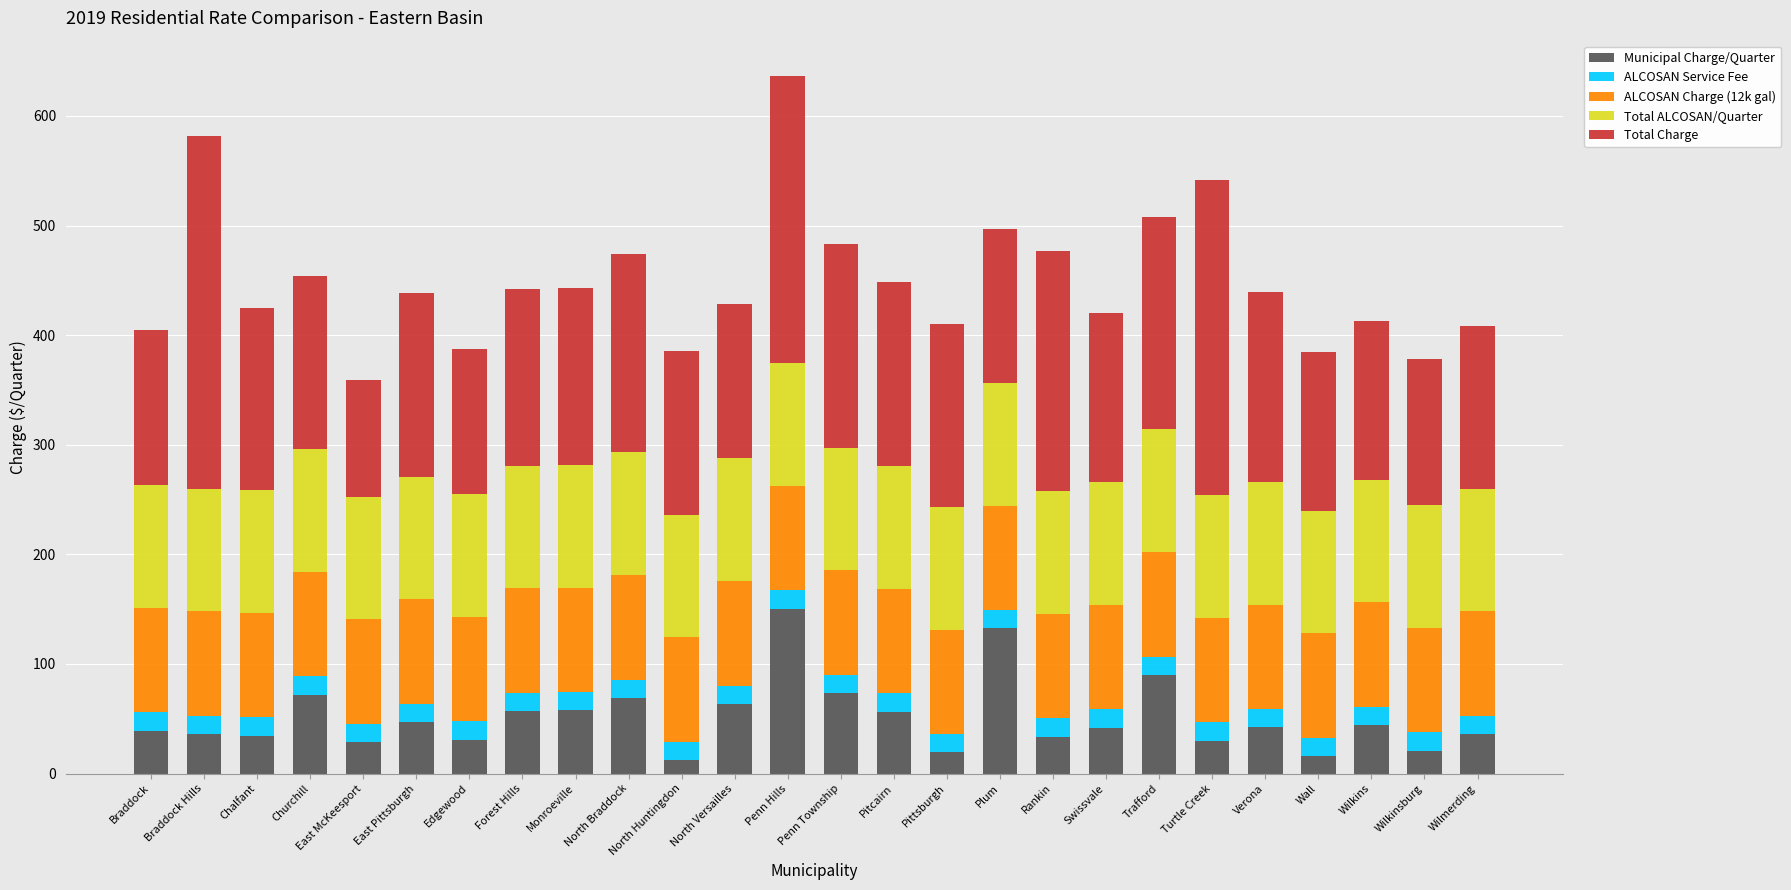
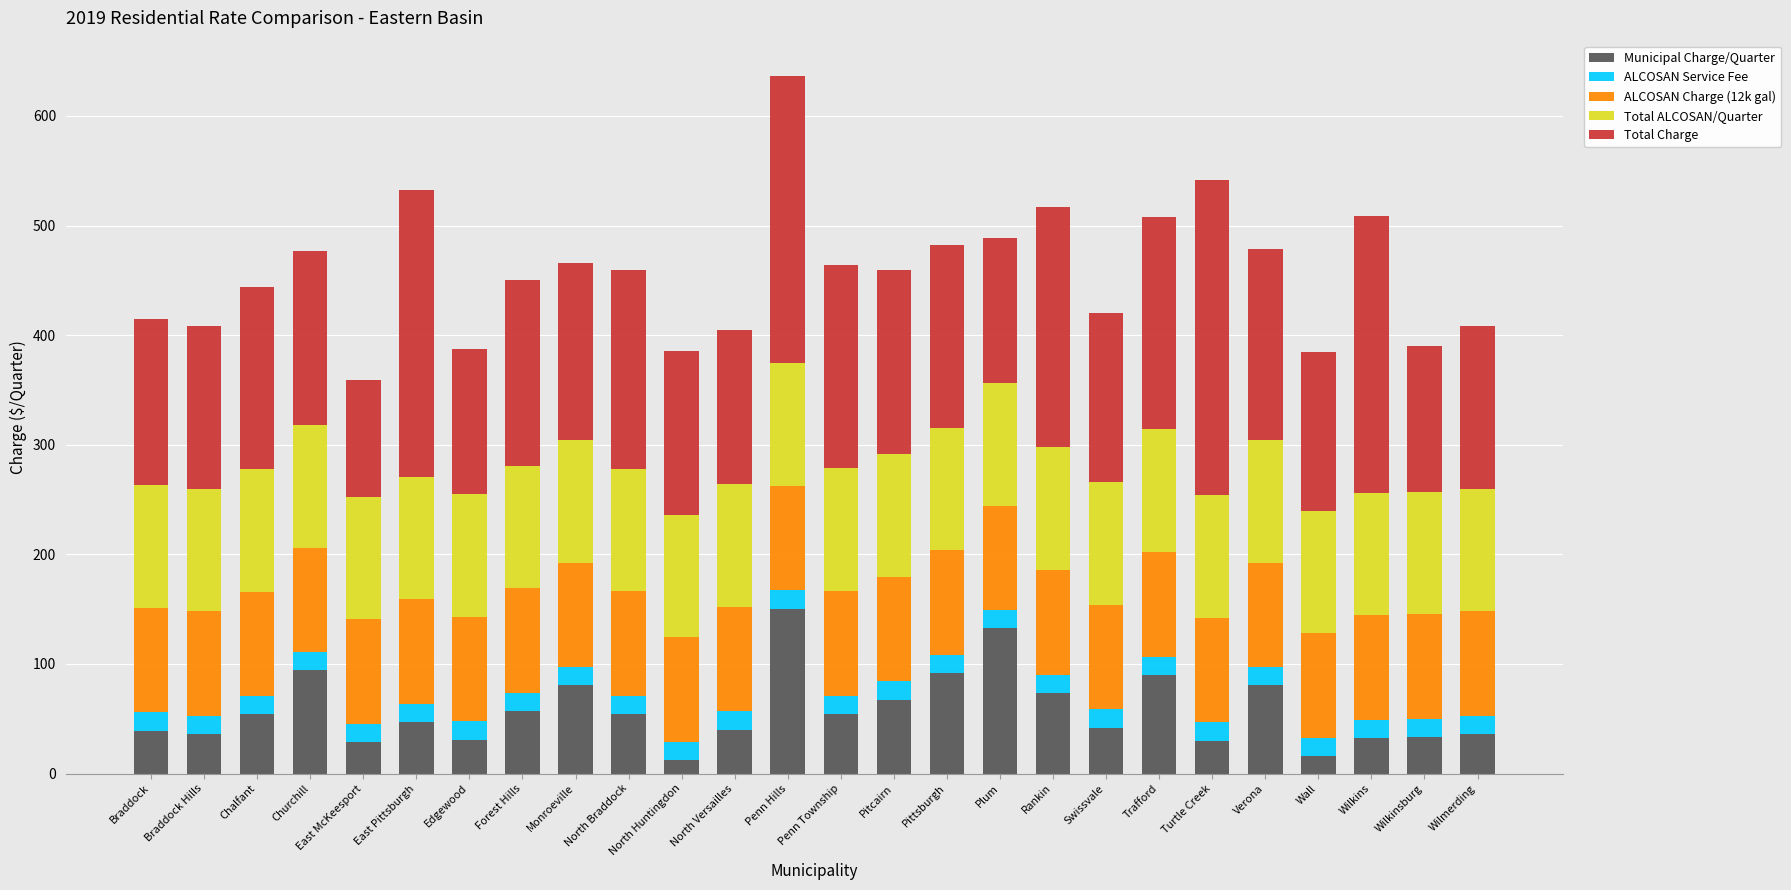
Total Charge, Braddock: 142 -> 151
Total Charge, Braddock Hills: 322 -> 148
Municipal Charge/Quarter, Chalfant: 35 -> 54
Municipal Charge/Quarter, Churchill: 72 -> 94
Total Charge, East Pittsburgh: 168 -> 262
Total Charge, Forest Hills: 161 -> 169
Municipal Charge/Quarter, Monroeville: 58 -> 80
Municipal Charge/Quarter, North Braddock: 69 -> 54
Municipal Charge/Quarter, North Versailles: 64 -> 40
Municipal Charge/Quarter, Penn Township: 73 -> 55
Municipal Charge/Quarter, Pitcairn: 57 -> 67
Municipal Charge/Quarter, Pittsburgh: 19 -> 92
Total Charge, Plum: 141 -> 133
Municipal Charge/Quarter, Rankin: 34 -> 74
Municipal Charge/Quarter, Verona: 42 -> 81
Municipal Charge/Quarter, Wilkins: 44 -> 33
Total Charge, Wilkins: 144 -> 253
Municipal Charge/Quarter, Wilkinsburg: 21 -> 33
